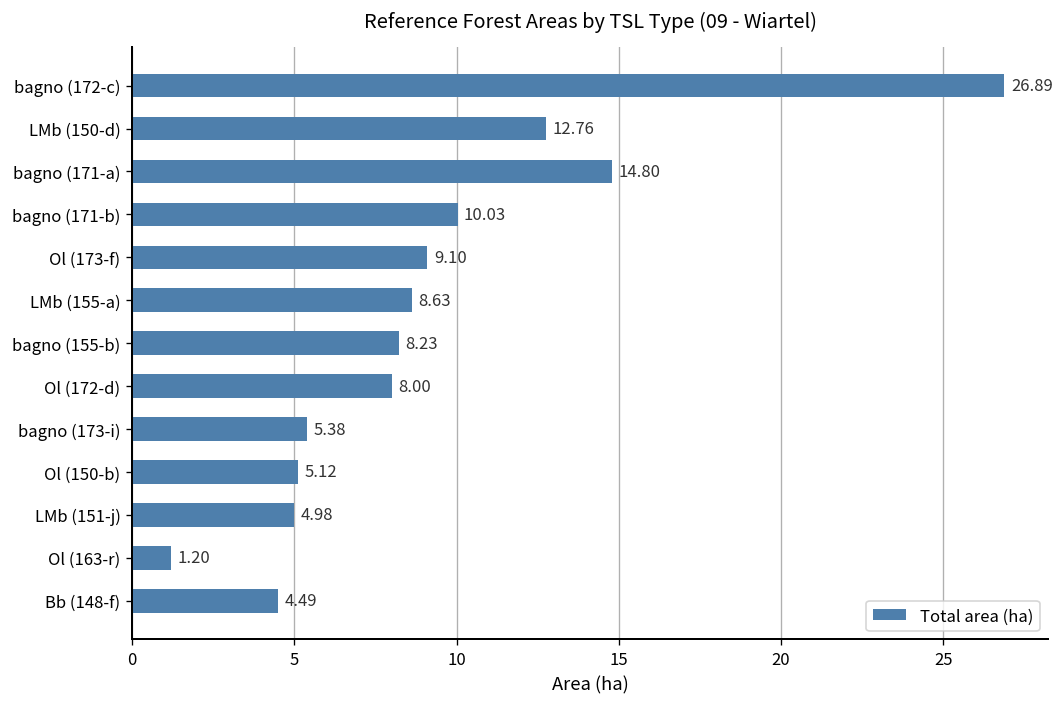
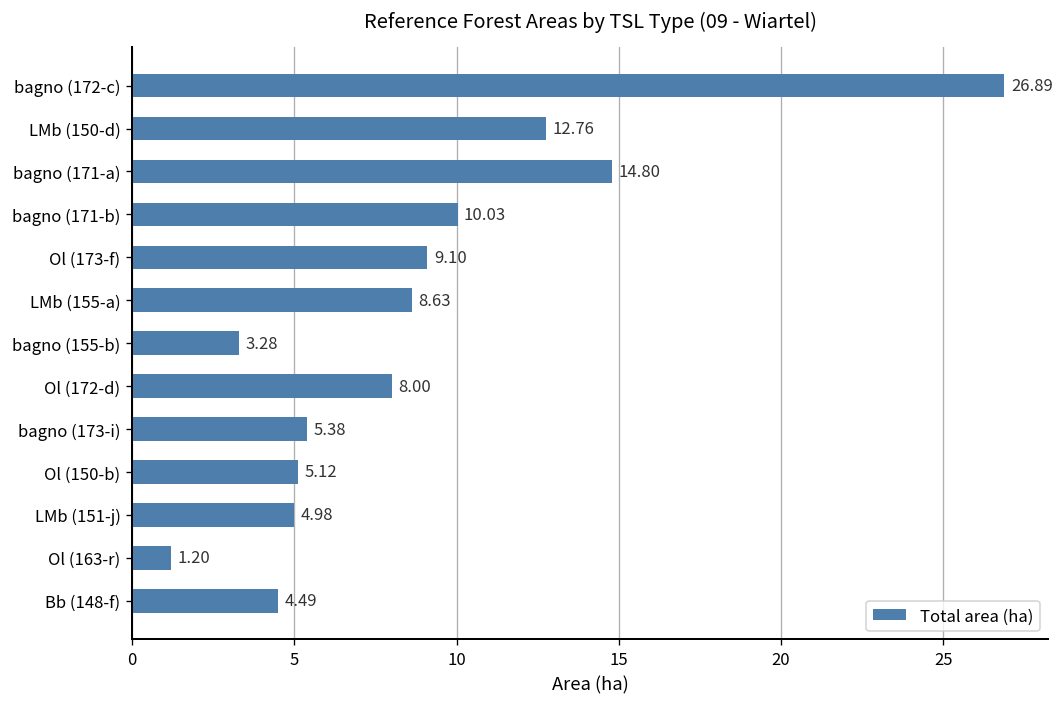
bagno (155-b): 8.23 -> 3.28
